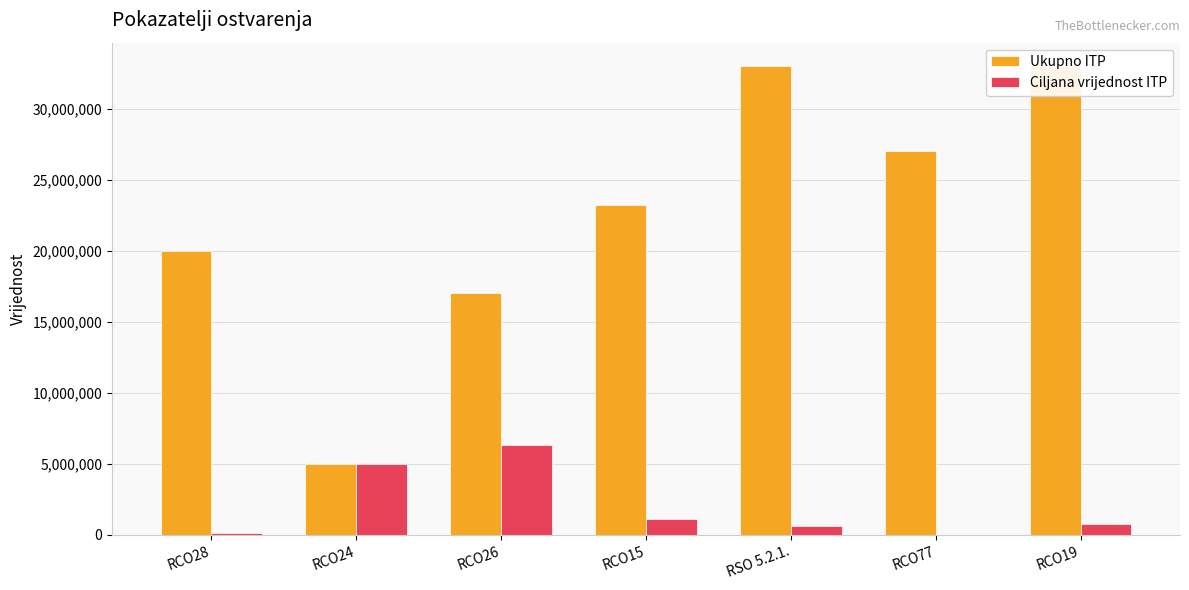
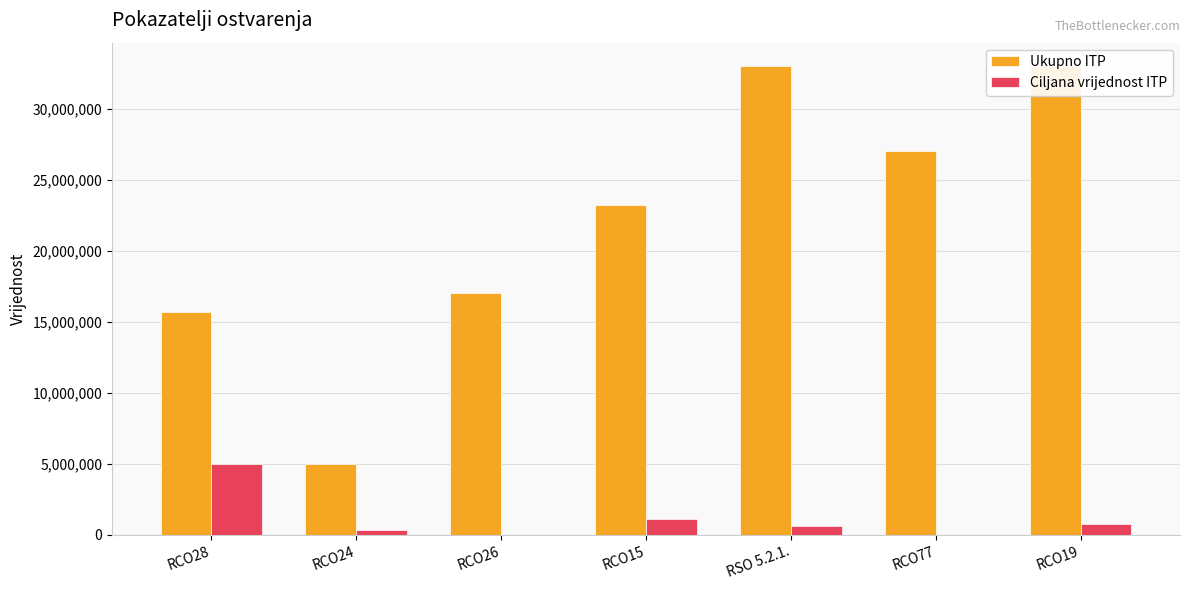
Ukupno ITP, RCO28: 20,000,000 -> 15,700,000
Ciljana vrijednost ITP, RCO28: 100,000 -> 5,000,000
Ciljana vrijednost ITP, RCO24: 5,000,000 -> 400,000
Ciljana vrijednost ITP, RCO26: 6,300,000 -> 0
